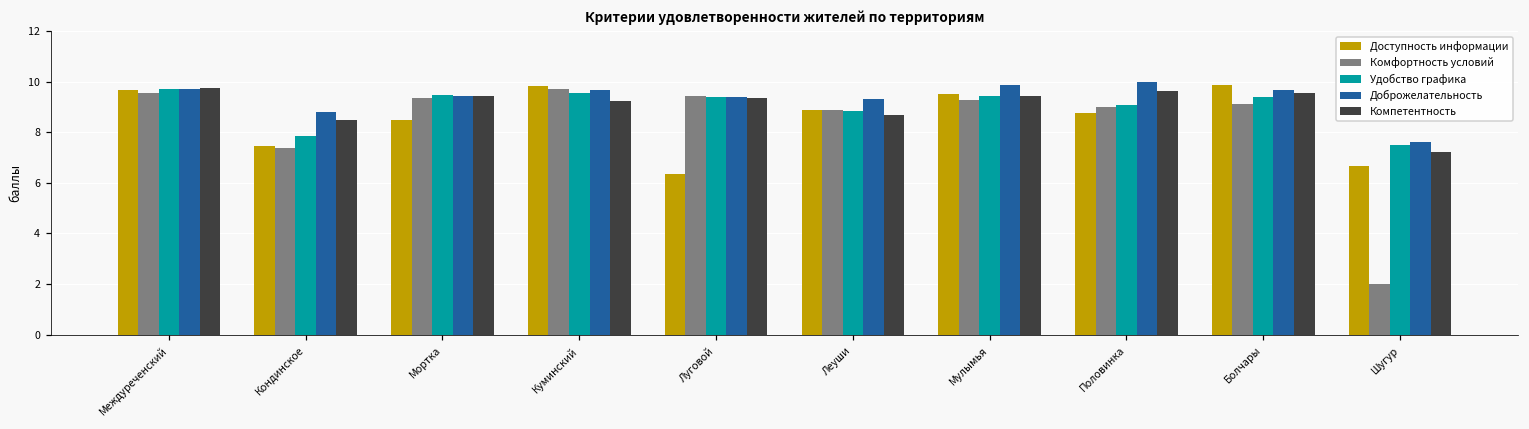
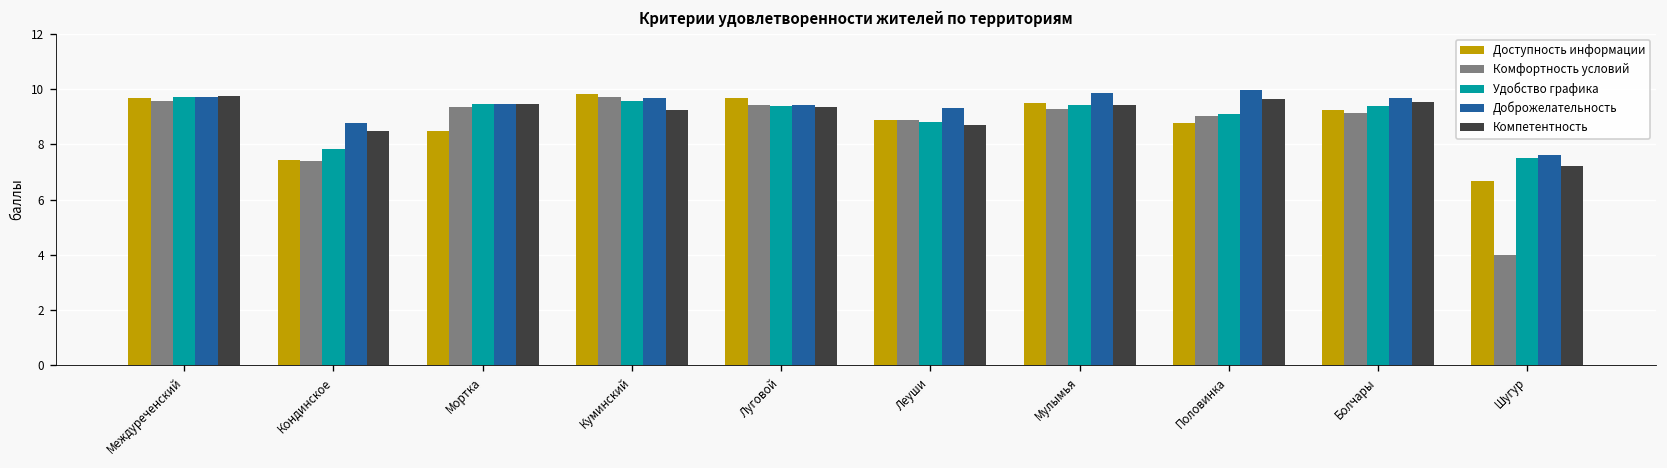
Доступность информации, Луговой: 6.4 -> 9.7
Доступность информации, Болчары: 9.9 -> 9.2
Комфортность условий, Шугур: 2 -> 4
